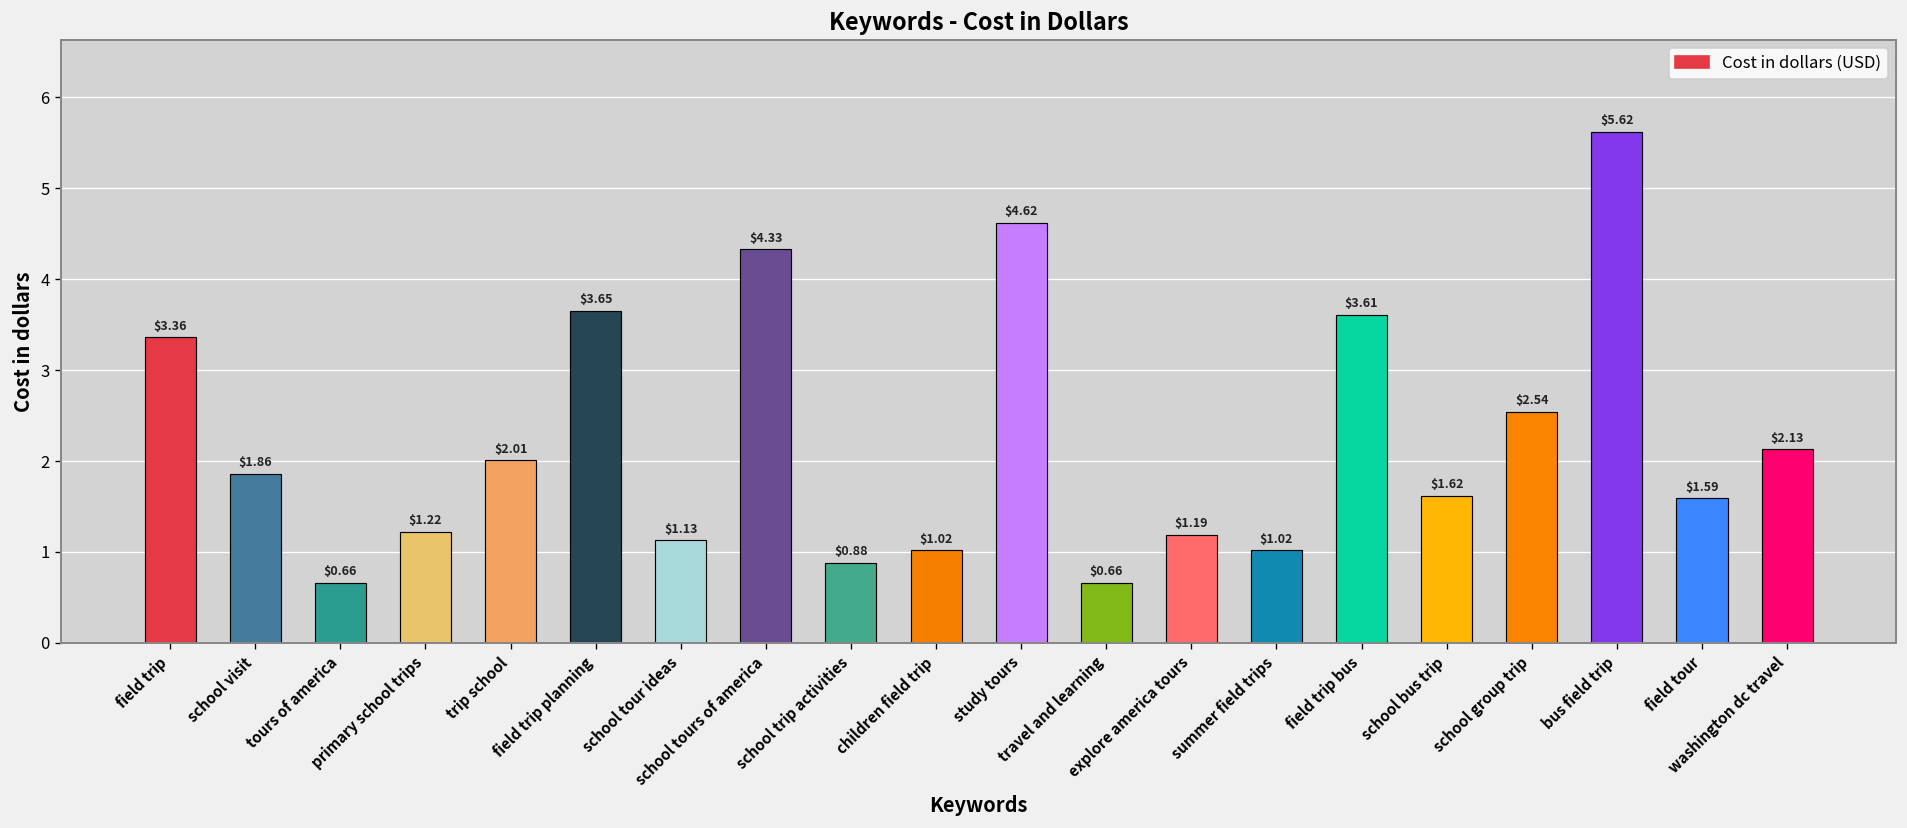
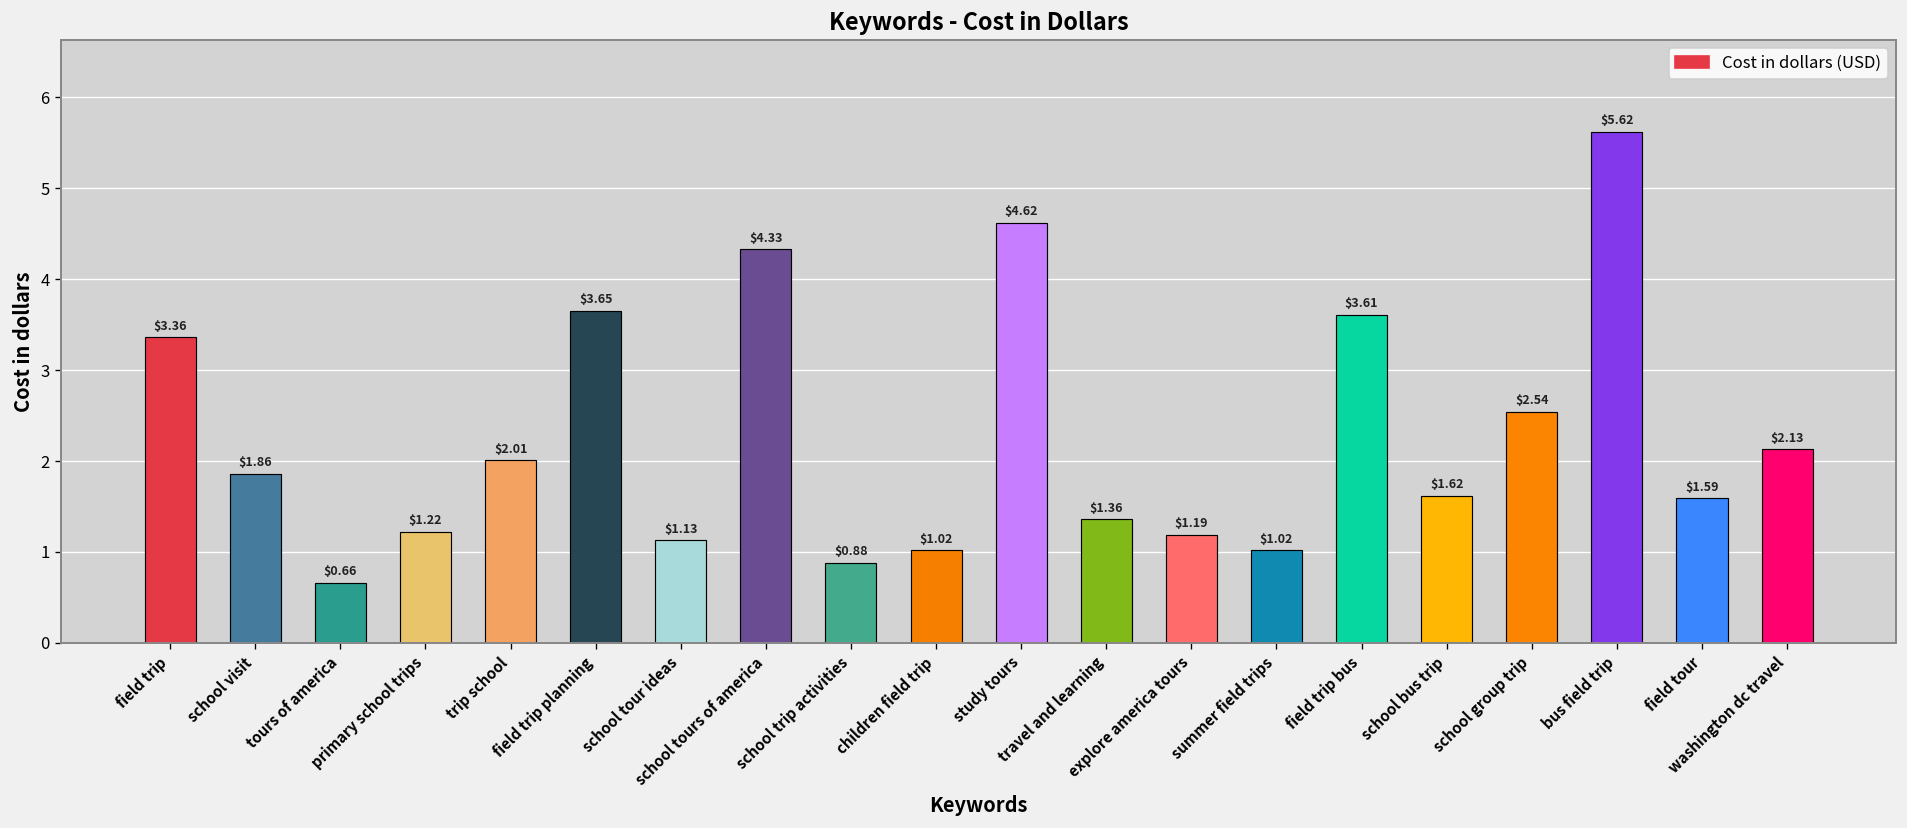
travel and learning: $0.66 -> $1.36
